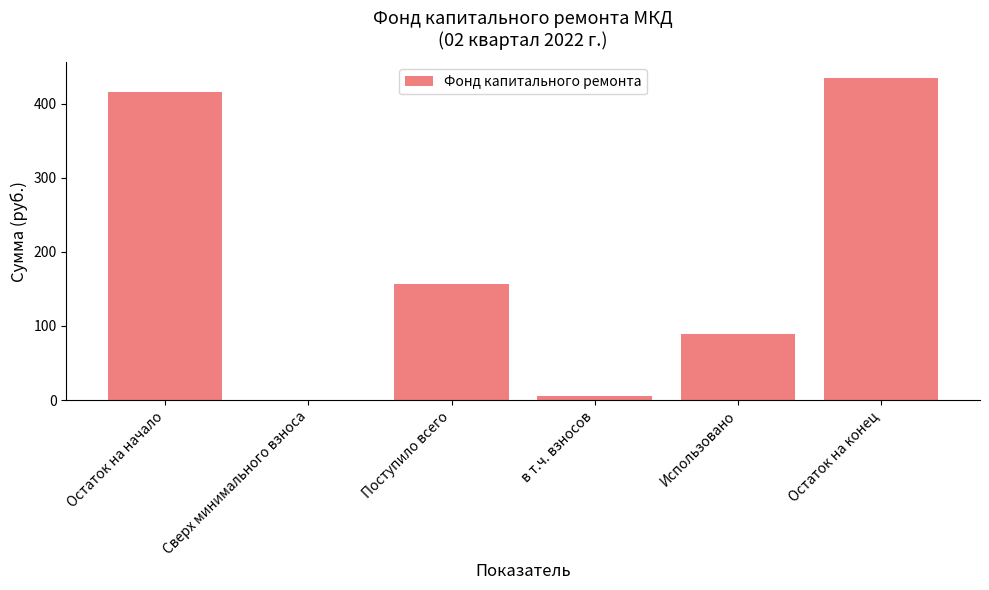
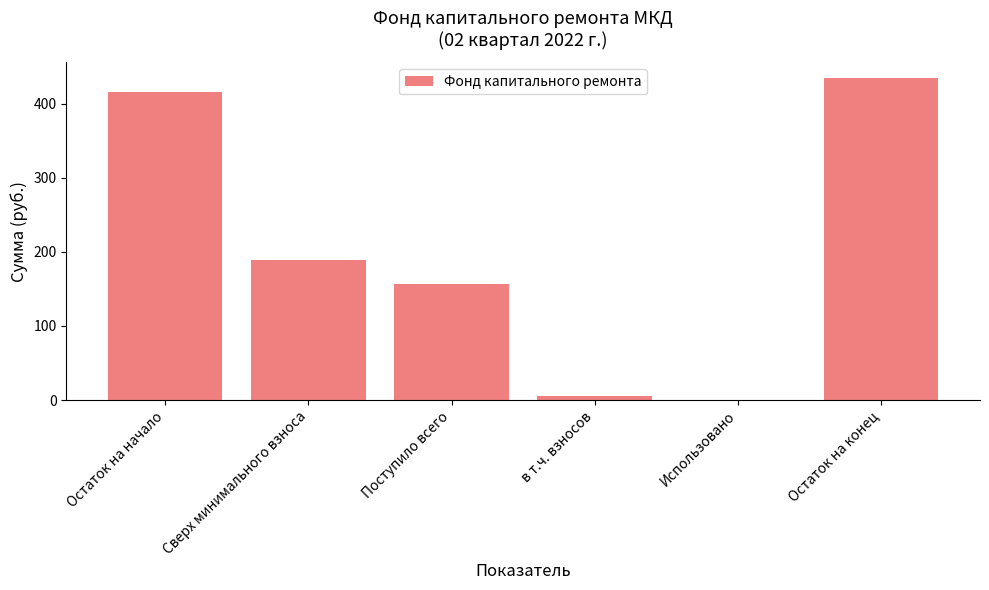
Сверх минимального взноса: 0 -> 190
Использовано: 90 -> 0
